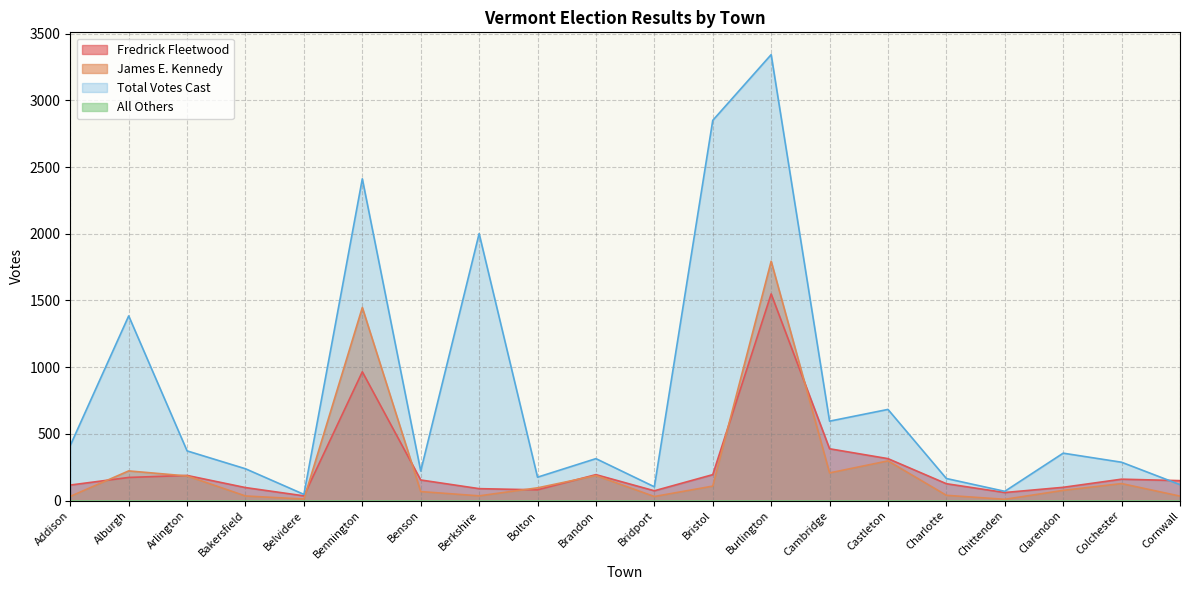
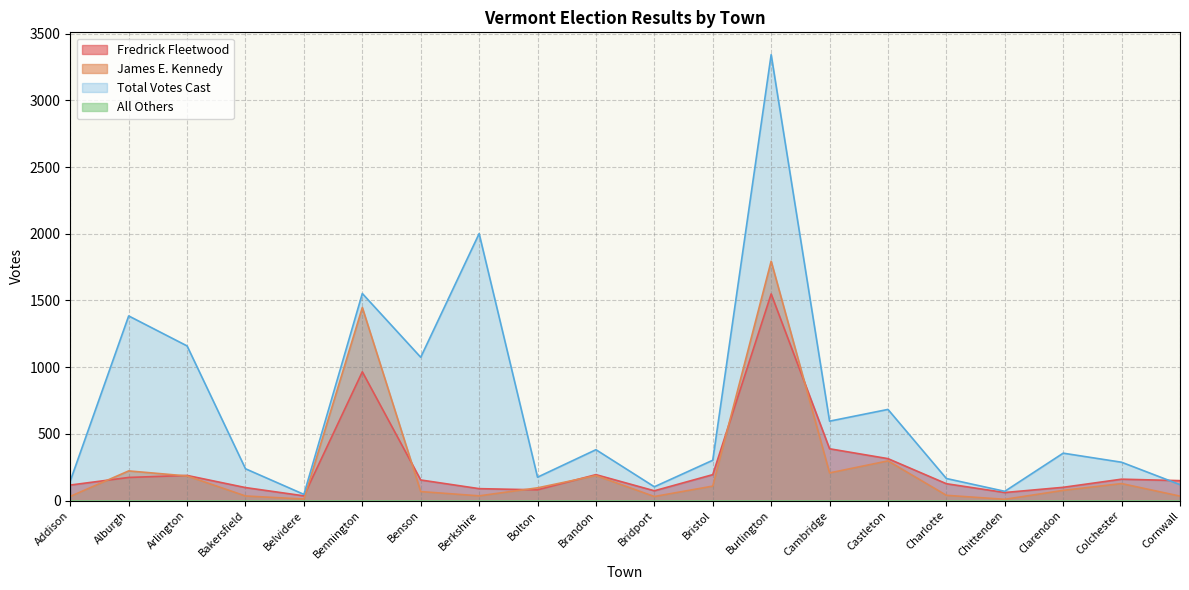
Total Votes Cast, Addison: 410 -> 150
Total Votes Cast, Arlington: 370 -> 1160
Total Votes Cast, Bennington: 2410 -> 1550
Total Votes Cast, Benson: 220 -> 1070
Total Votes Cast, Brandon: 310 -> 380
Total Votes Cast, Bristol: 2850 -> 300
